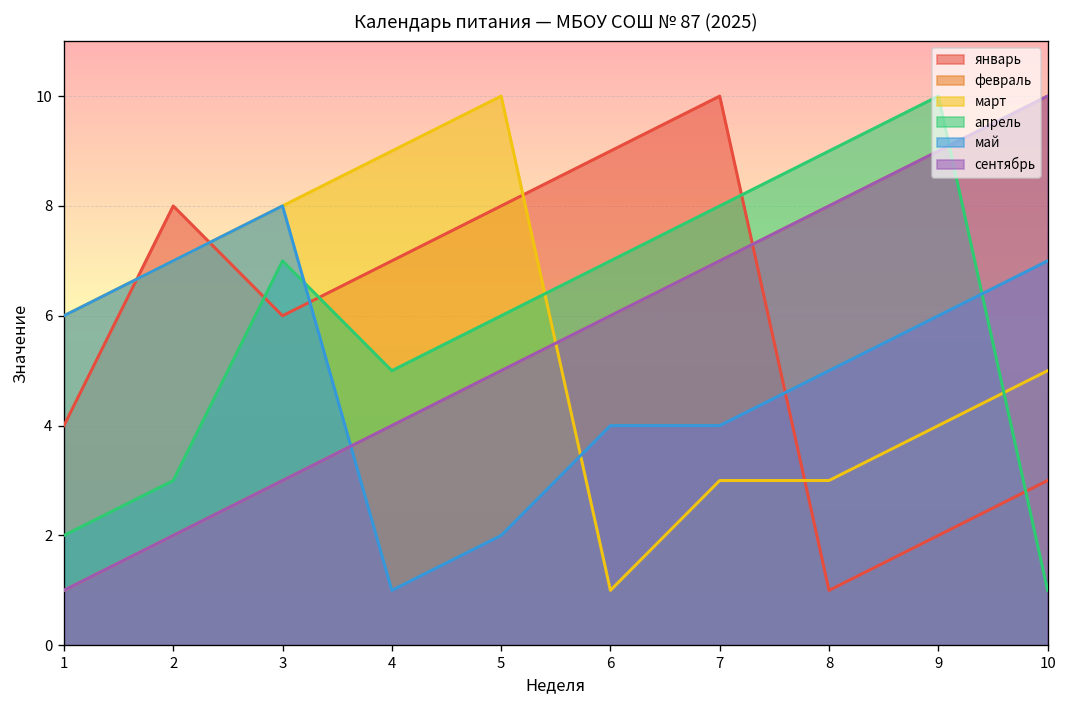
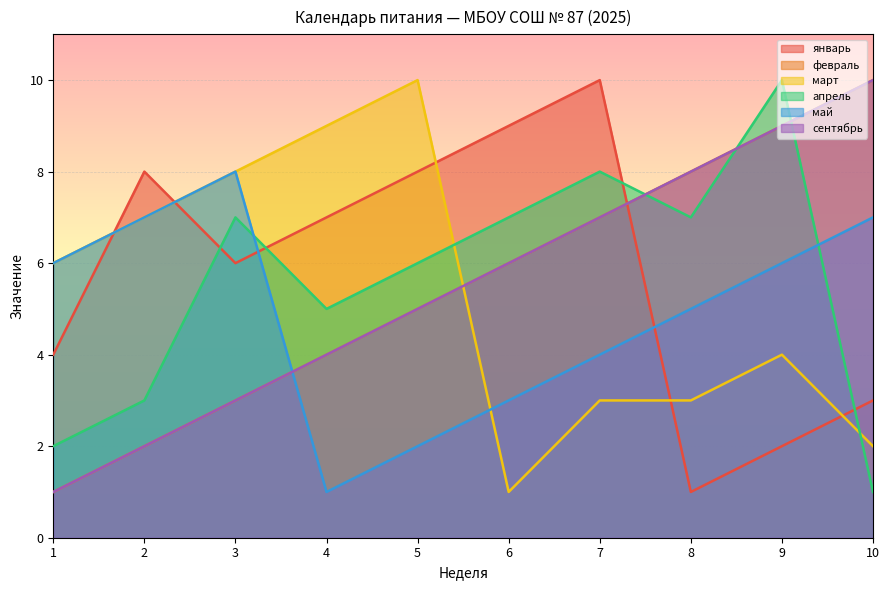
май, 6: 4 -> 3
апрель, 8: 9 -> 7
март, 10: 5 -> 2
